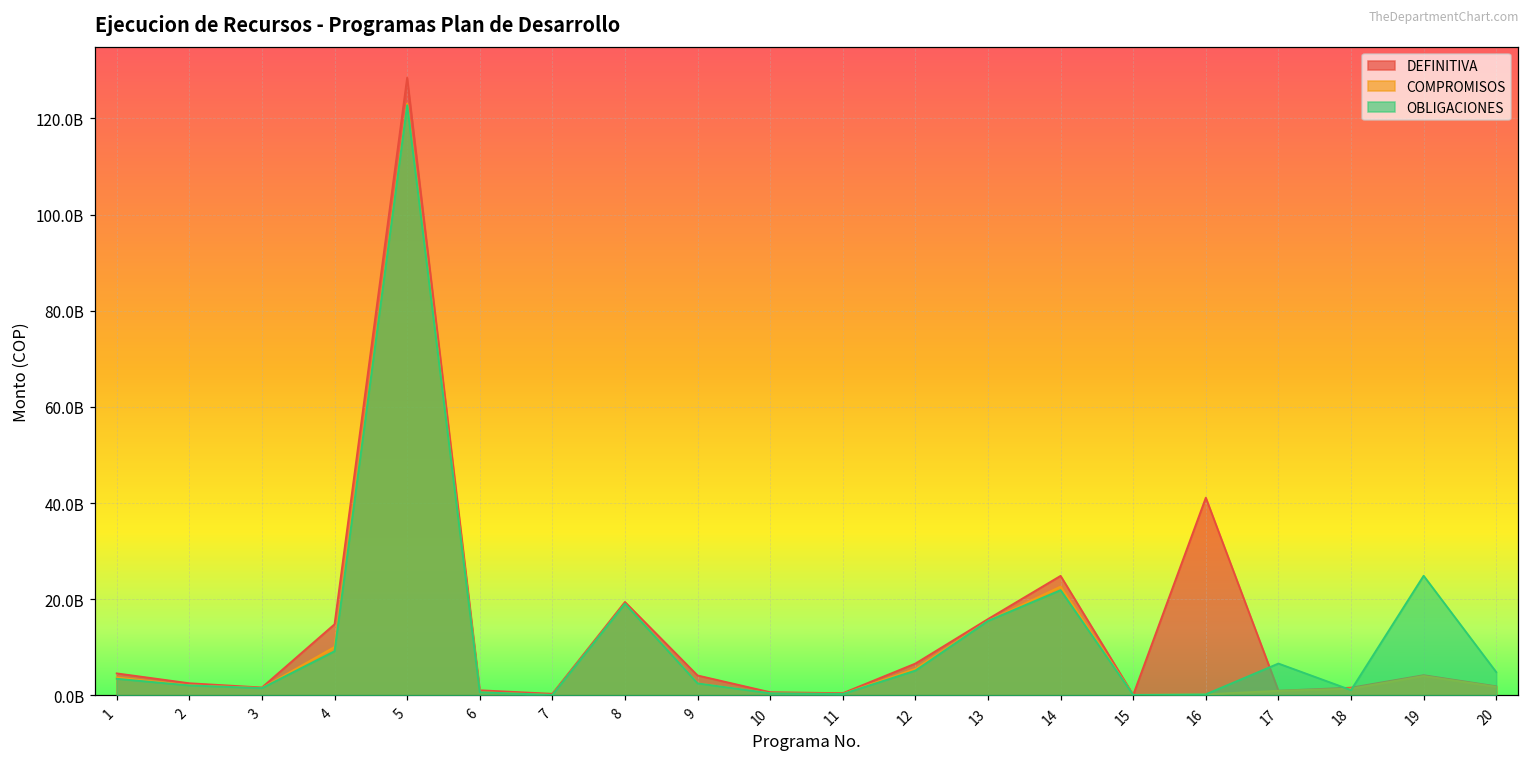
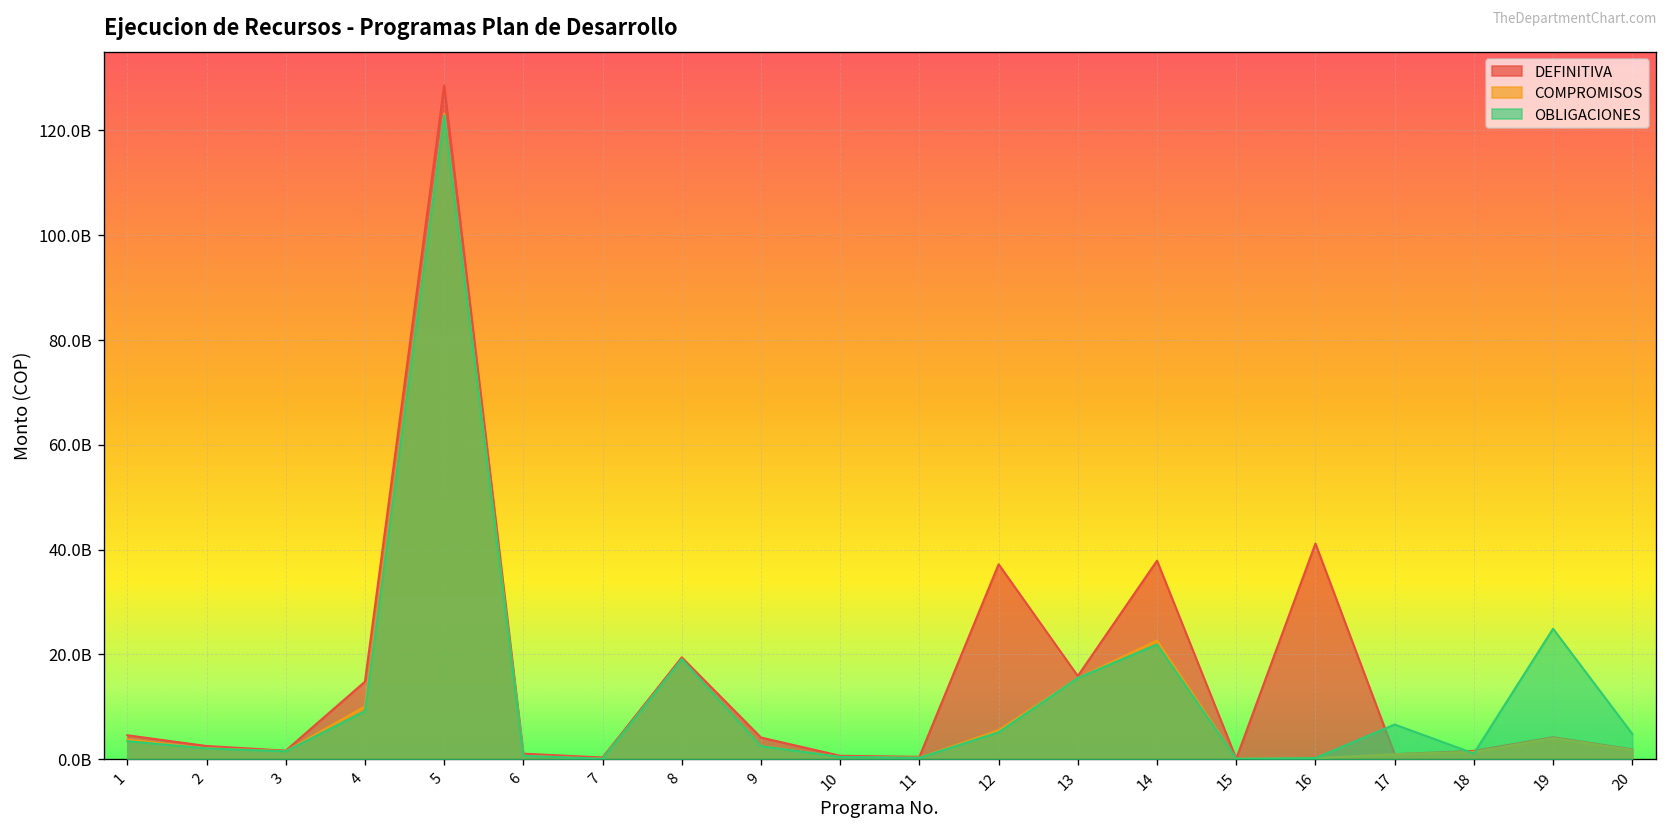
DEFINITIVA, 12: 7000000000 -> 37000000000
DEFINITIVA, 14: 25000000000 -> 38000000000
